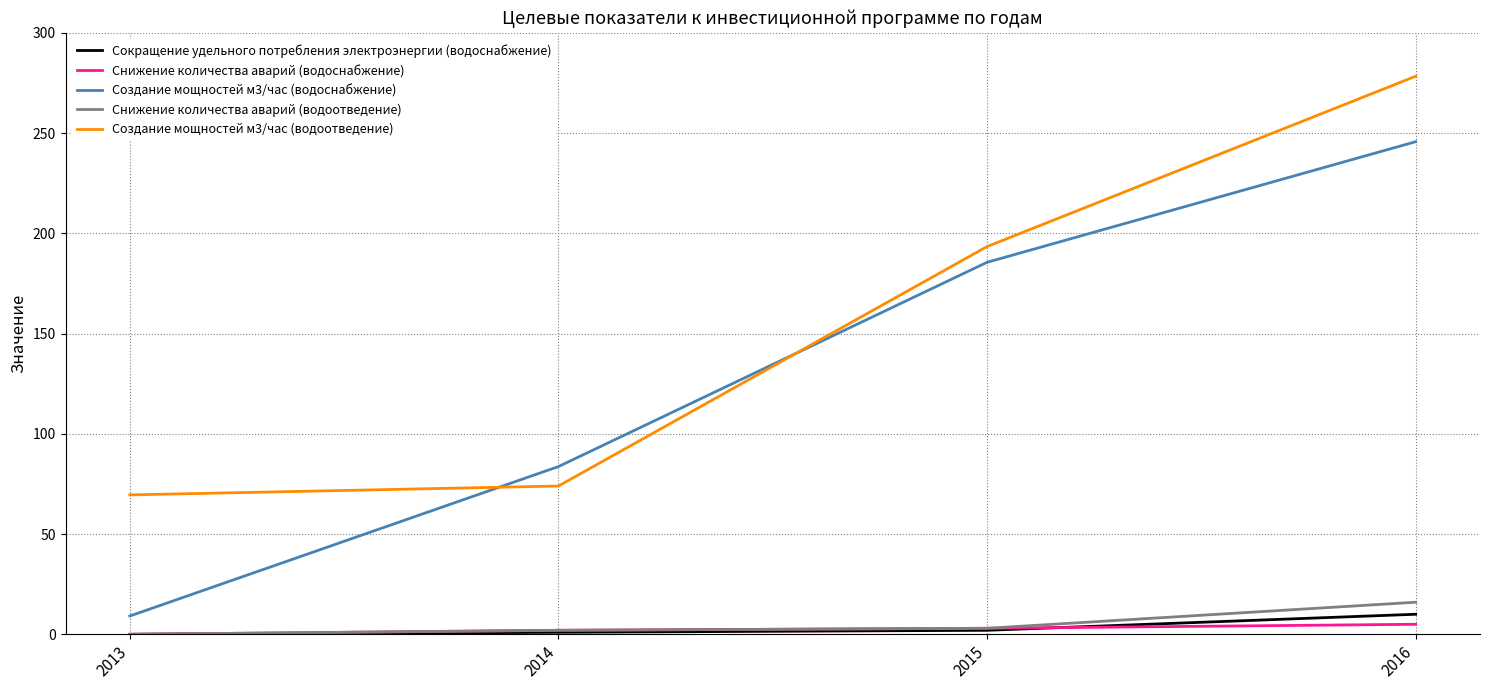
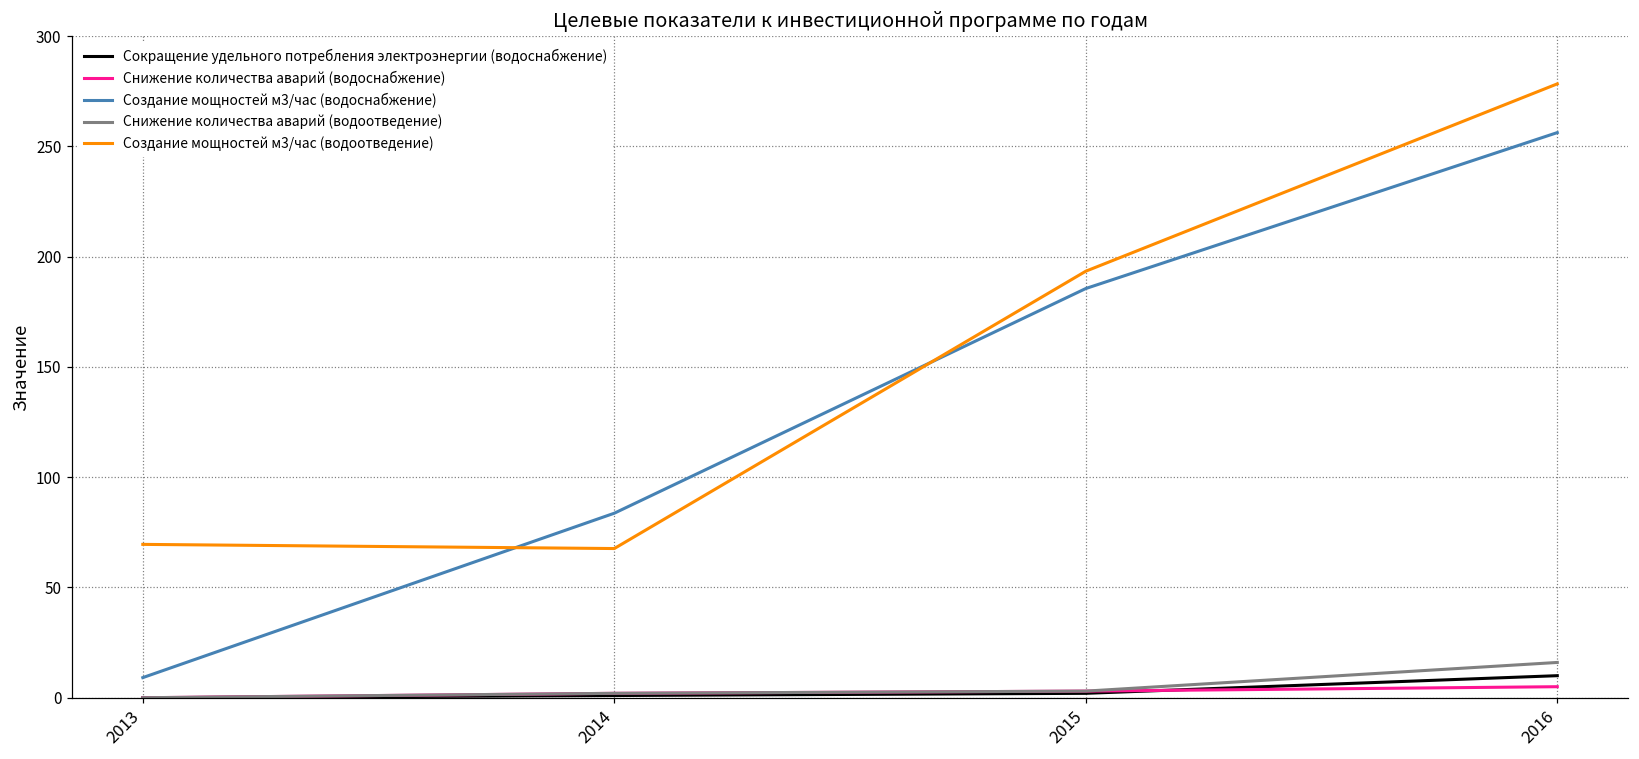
Создание мощностей м3/час (водоотведение), 2014: 74 -> 68
Создание мощностей м3/час (водоснабжение), 2016: 246 -> 256
